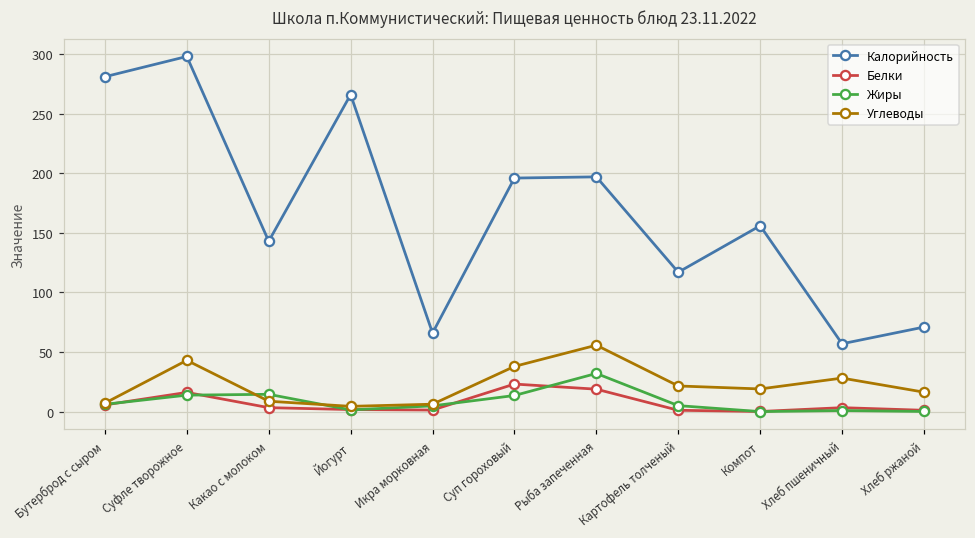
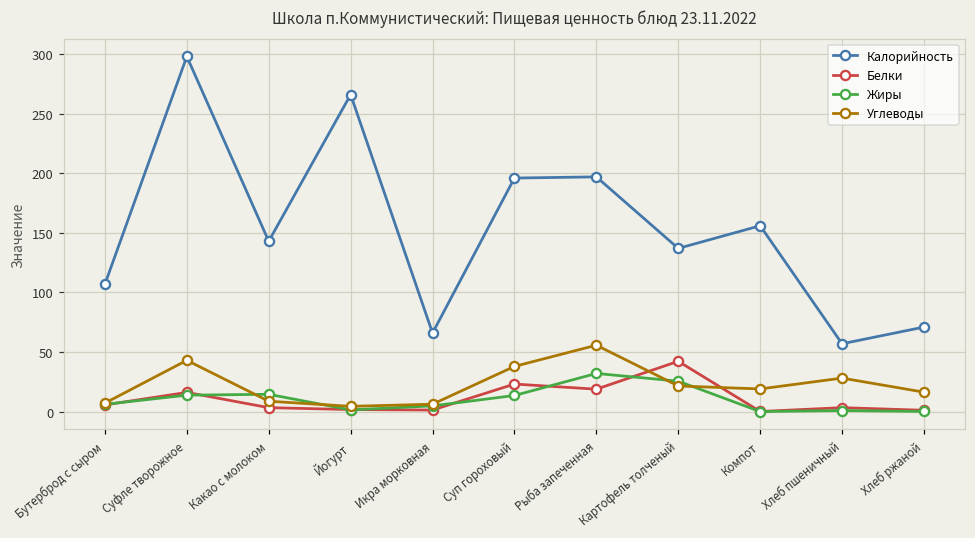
Калорийность, Бутерброд с сыром: 281 -> 107
Калорийность, Картофель толченый: 117 -> 137
Белки, Картофель толченый: 1 -> 42
Жиры, Картофель толченый: 5 -> 26
